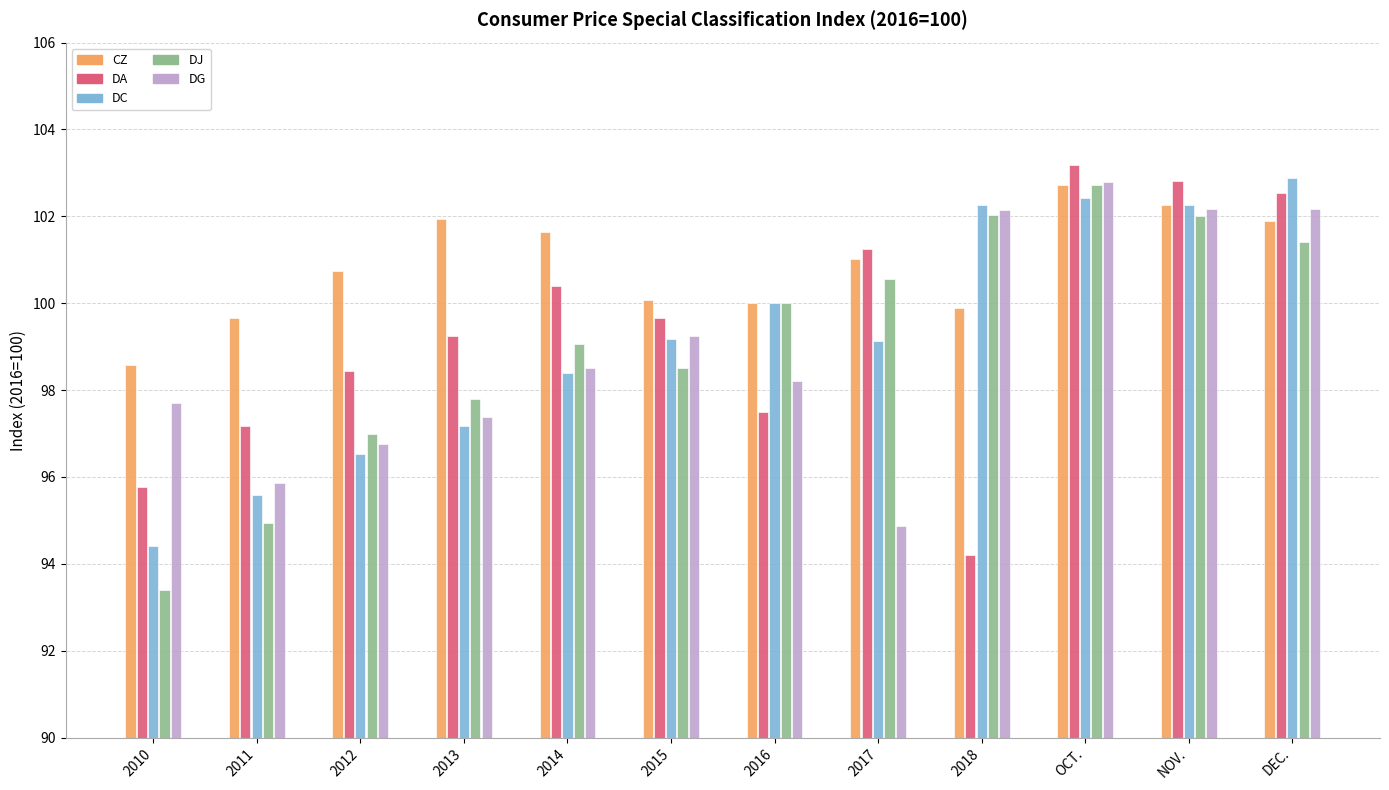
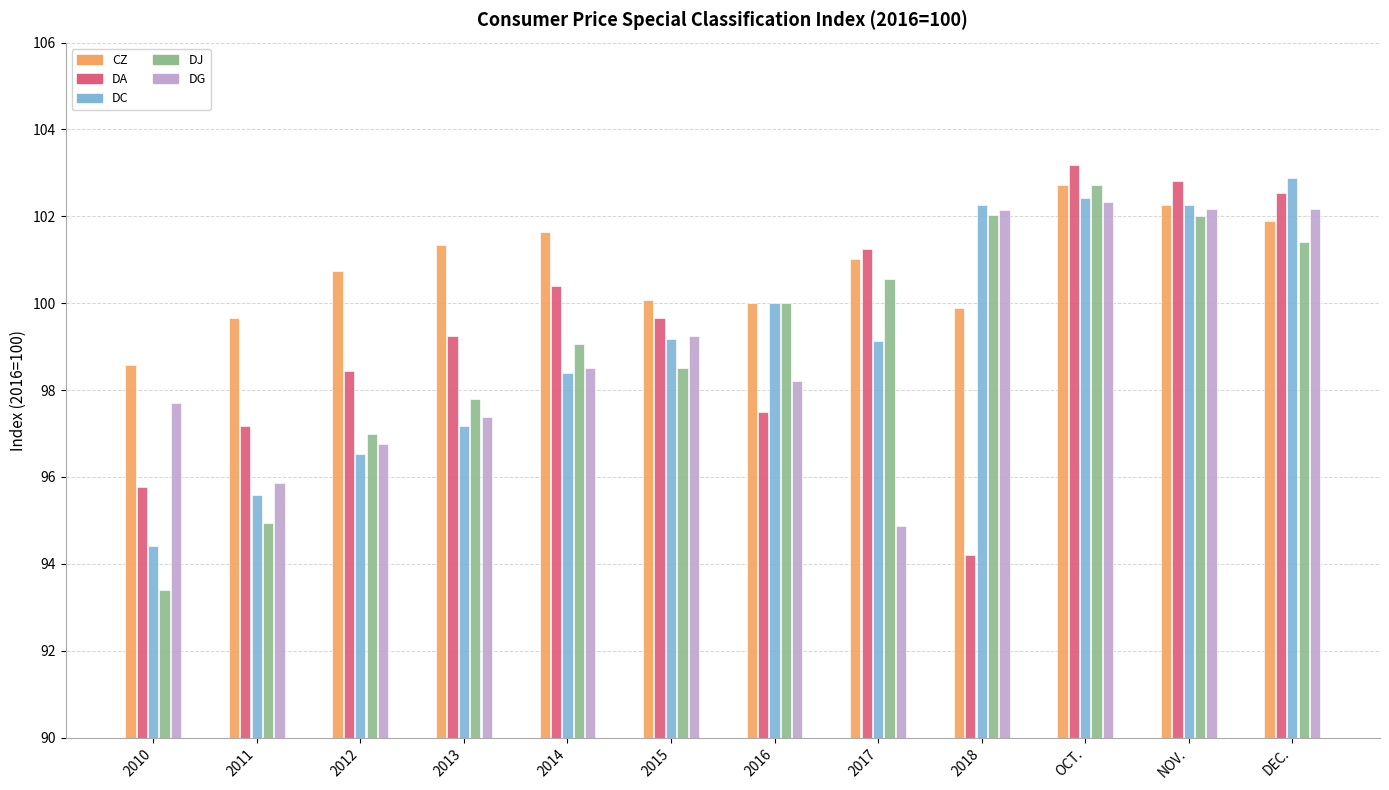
CZ, 2013: 102.0 -> 101.3
DG, OCT.: 102.8 -> 102.3
